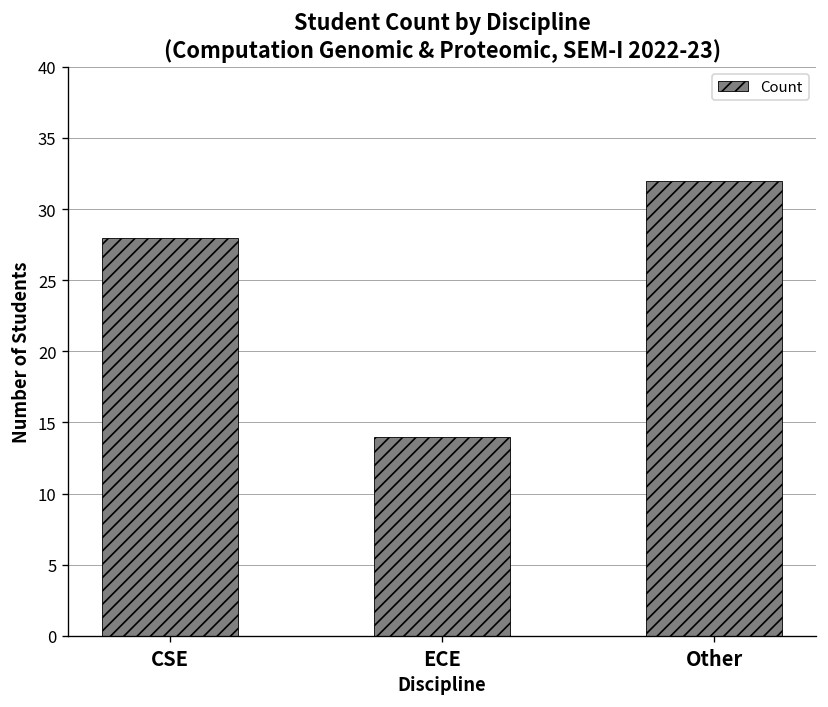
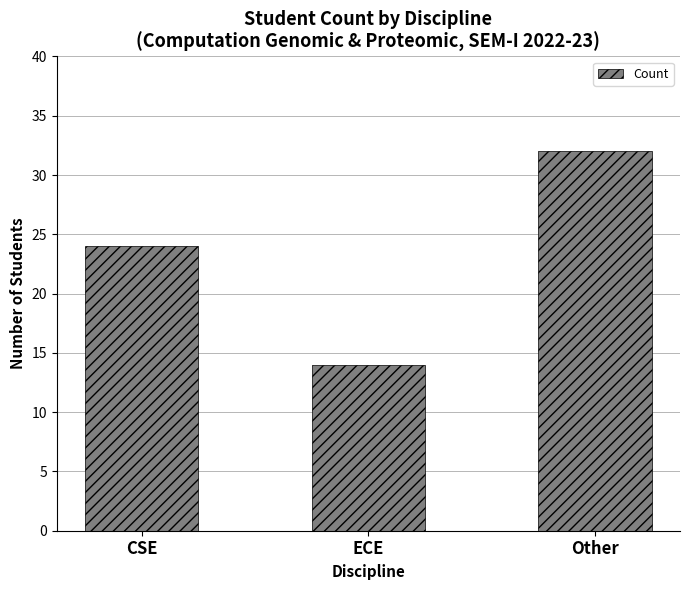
CSE: 28 -> 24
